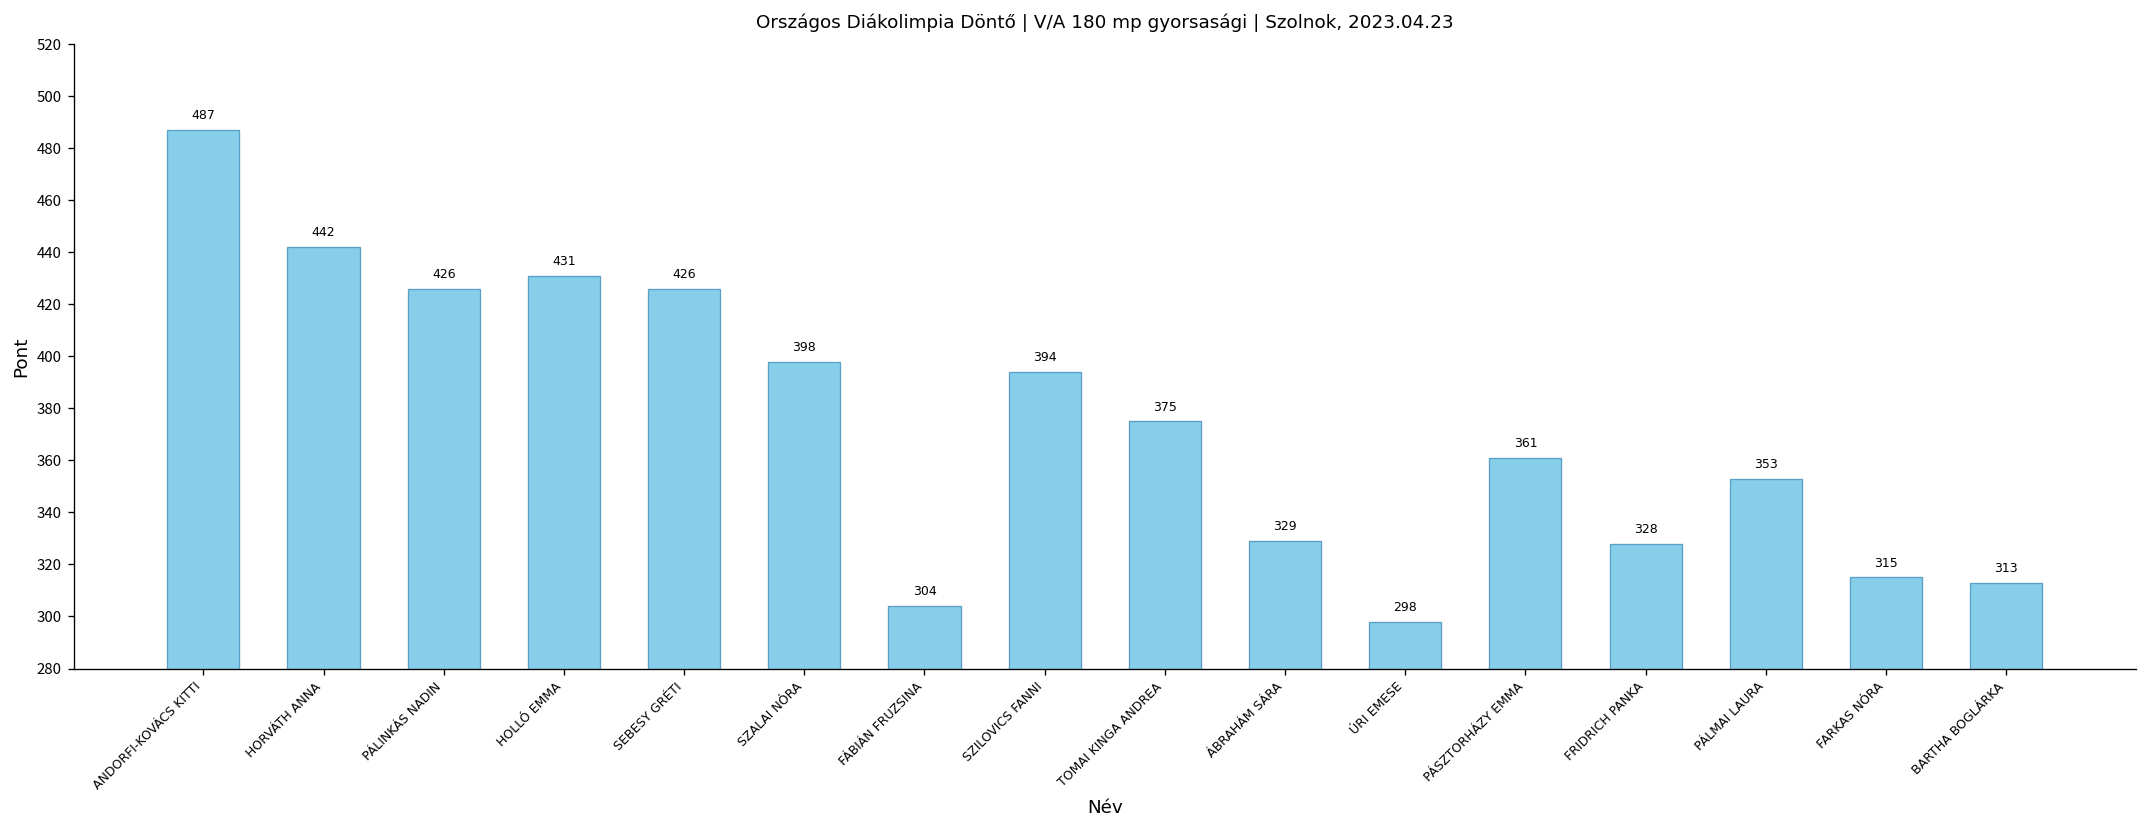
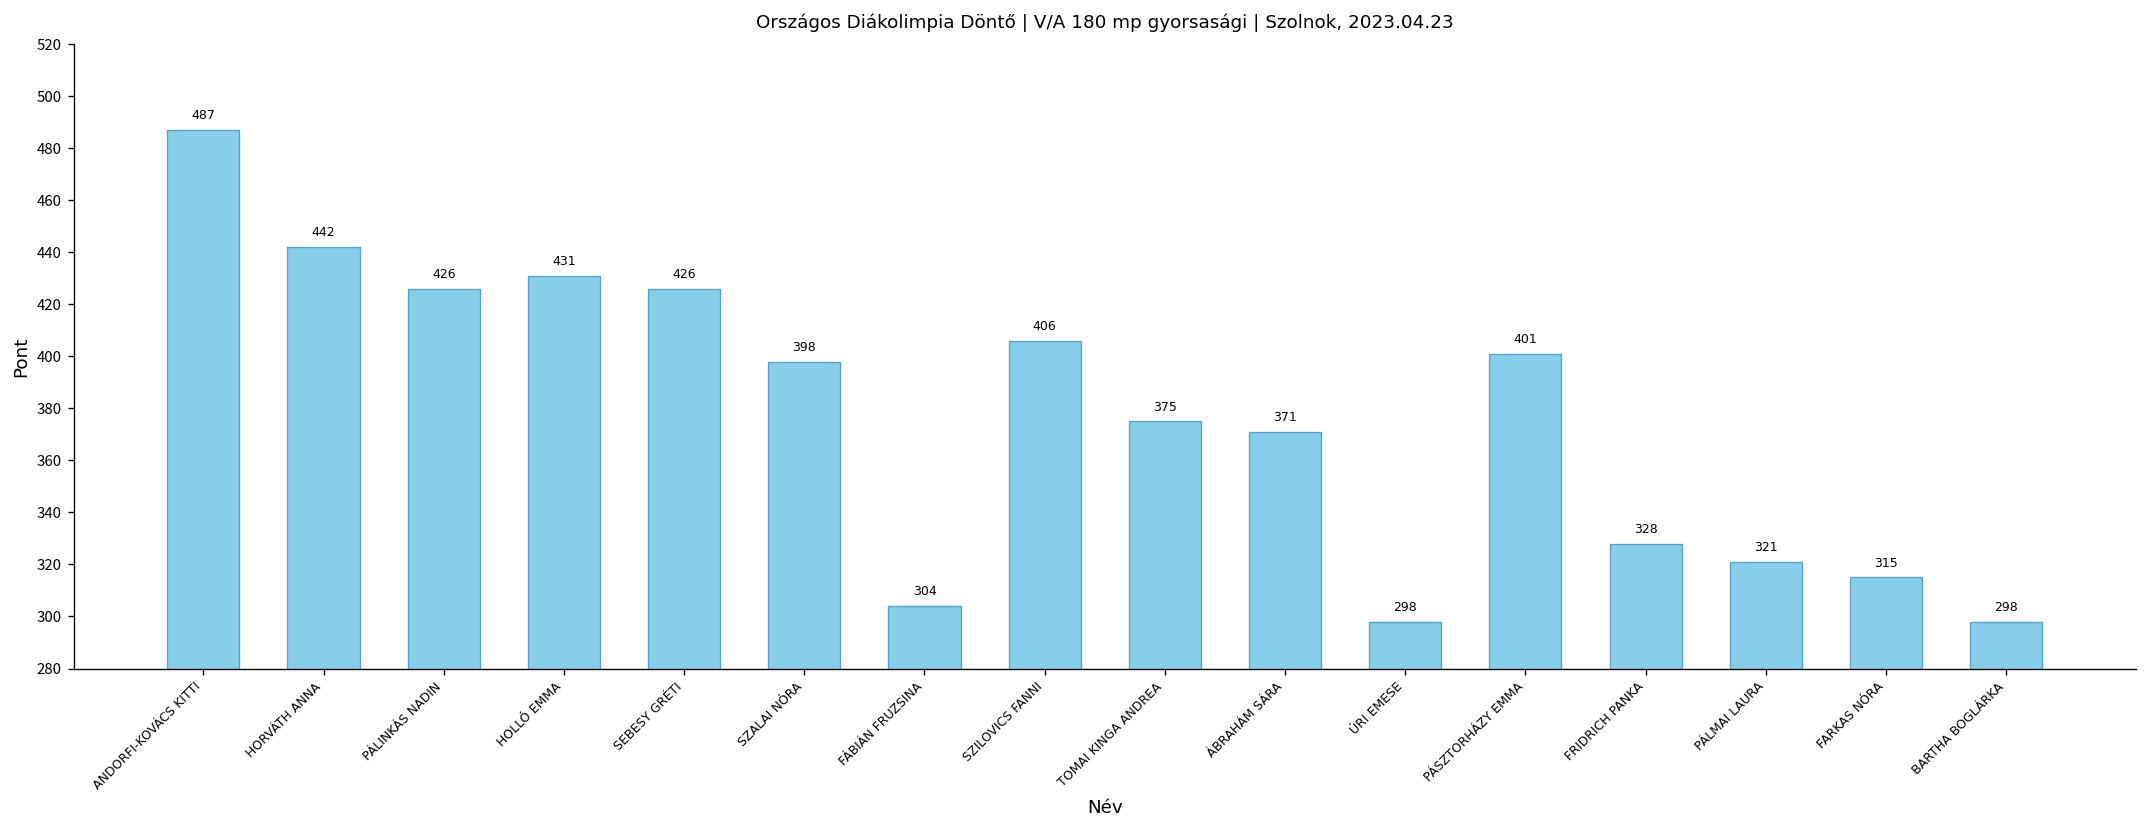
SZILOVICS FANNI: 394 -> 406
ÁBRAHÁM SÁRA: 329 -> 371
PÁSZTORHÁZY EMMA: 361 -> 401
PÁLMAI LAURA: 353 -> 321
BARTHA BOGLÁRKA: 313 -> 298
